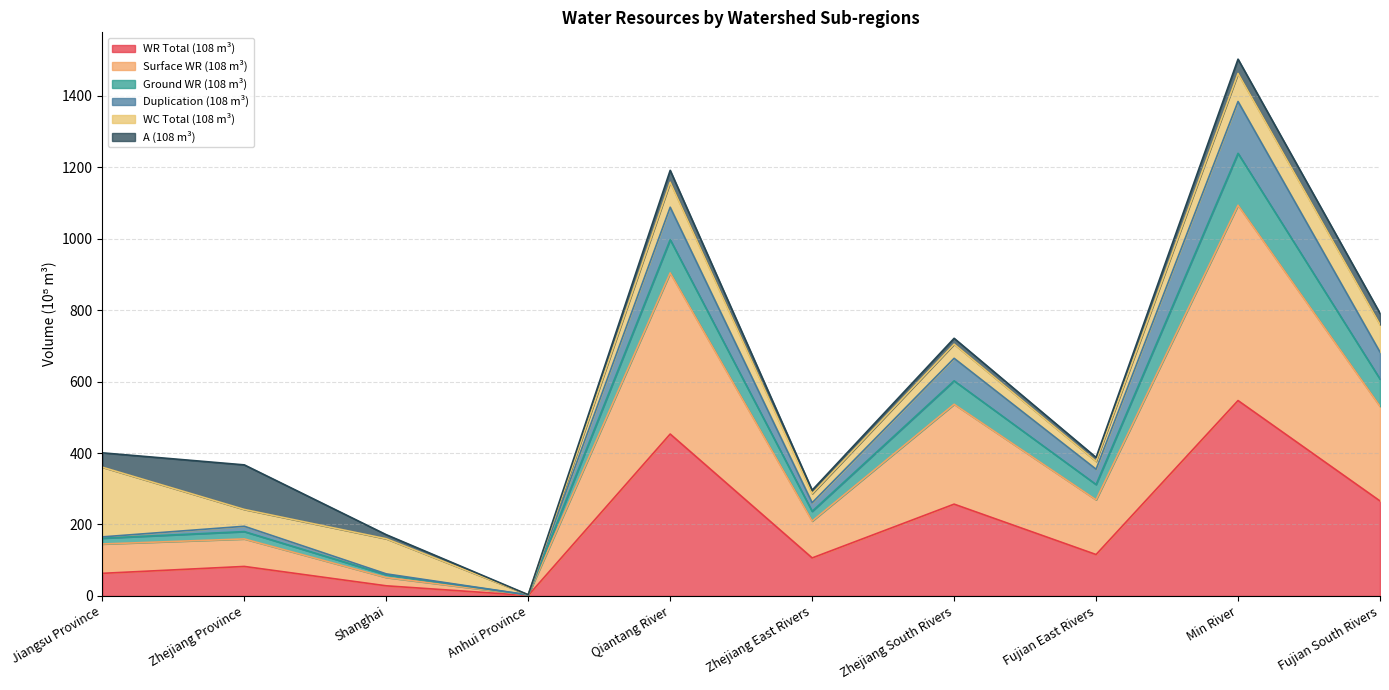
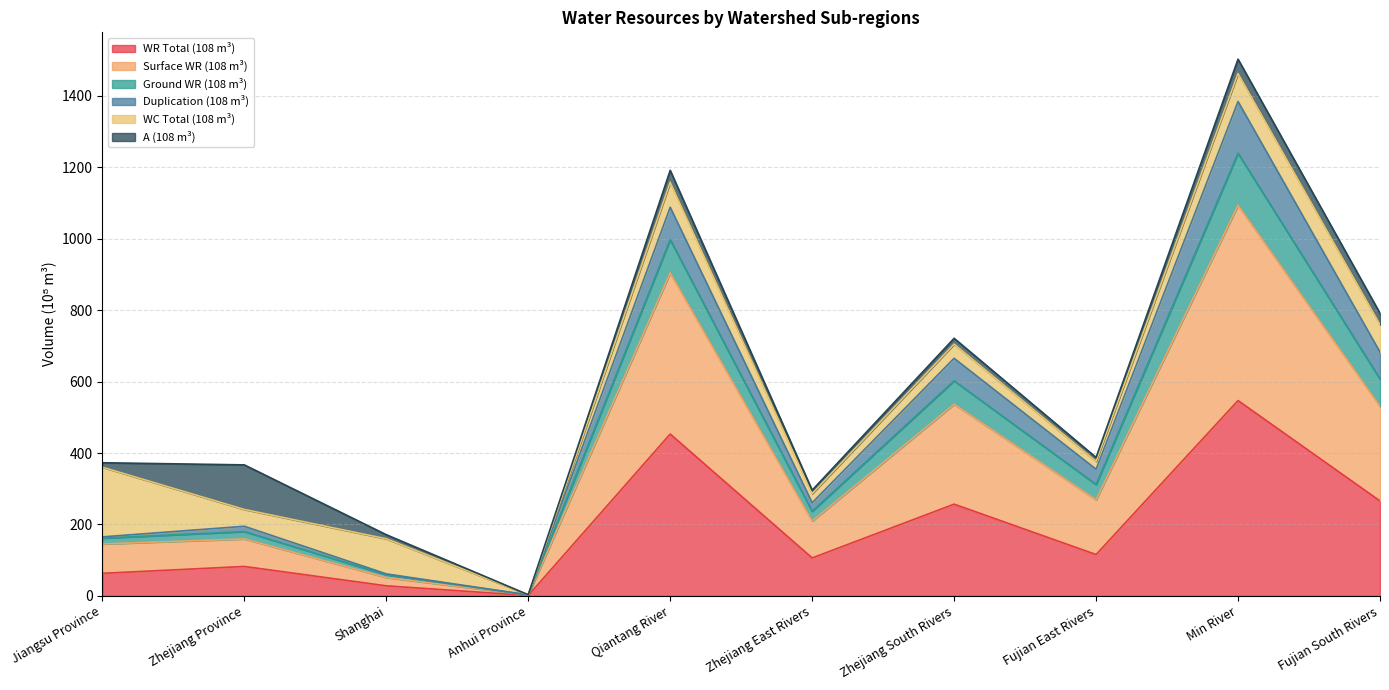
A (108 m³), Jiangsu Province: 40 -> 10
